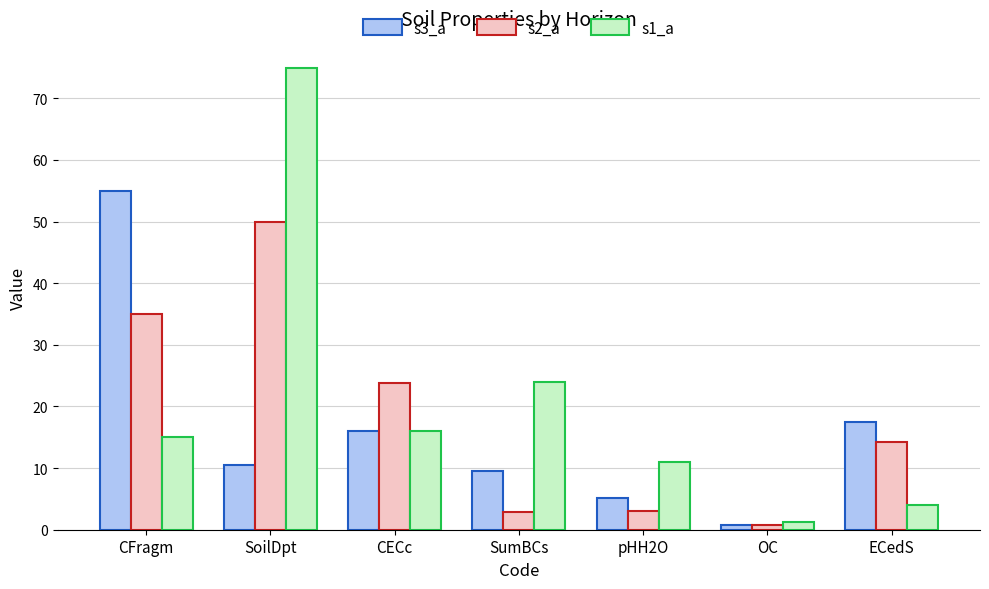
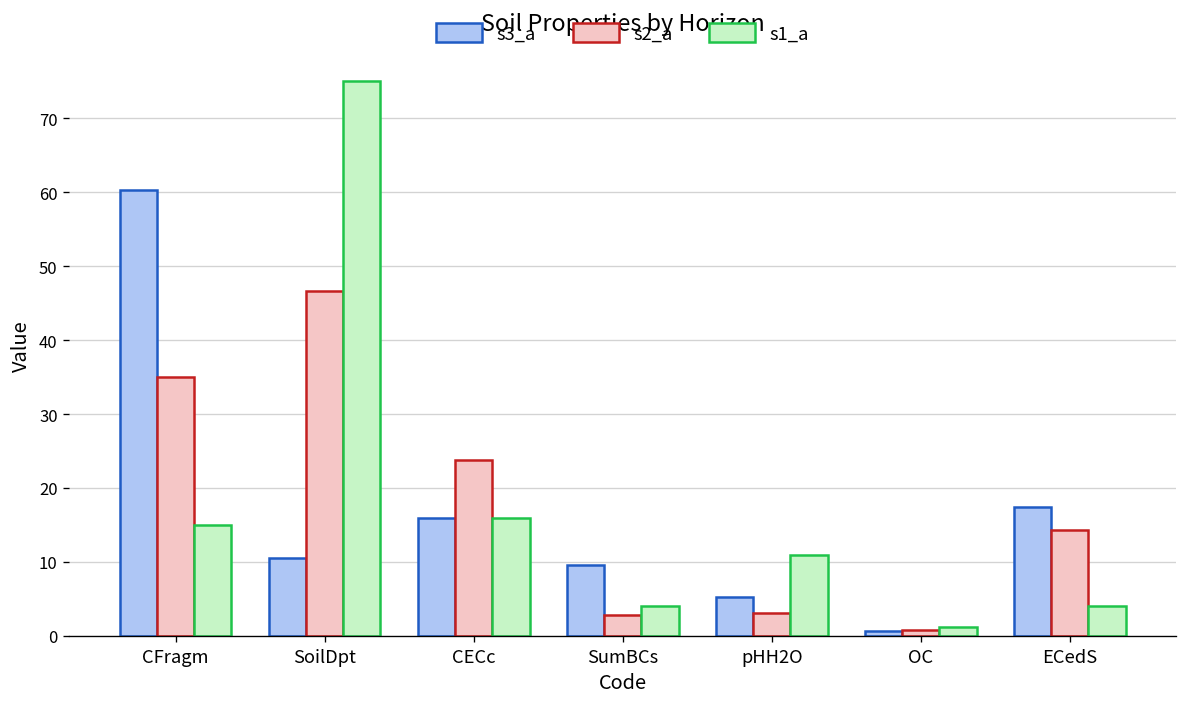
s3_a, CFragm: 55 -> 60
s2_a, SoilDpt: 50 -> 47
s1_a, SumBCs: 24 -> 4
